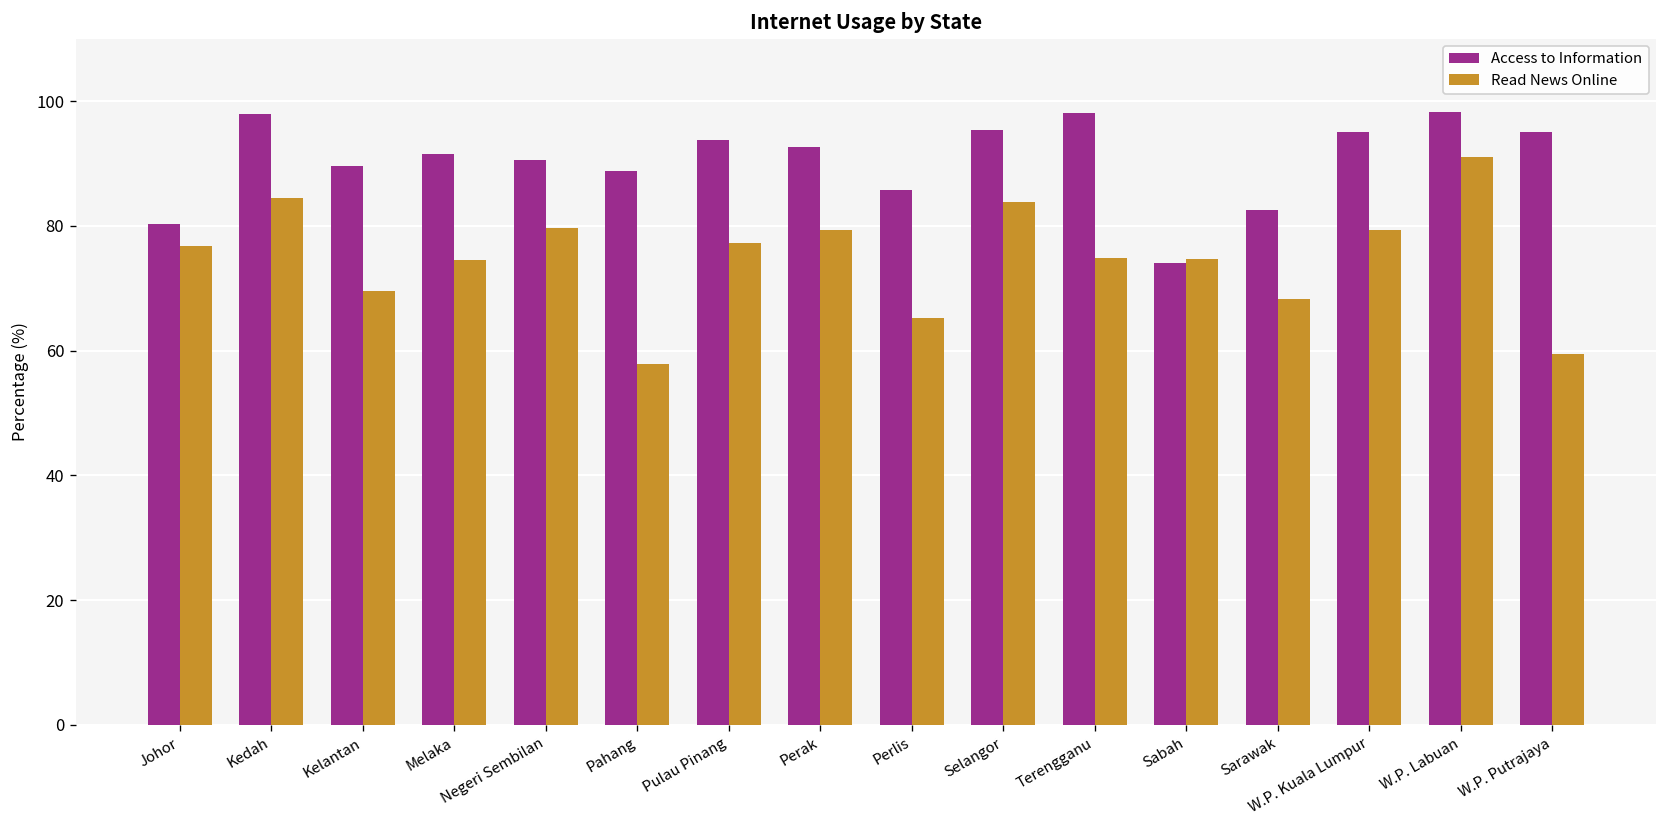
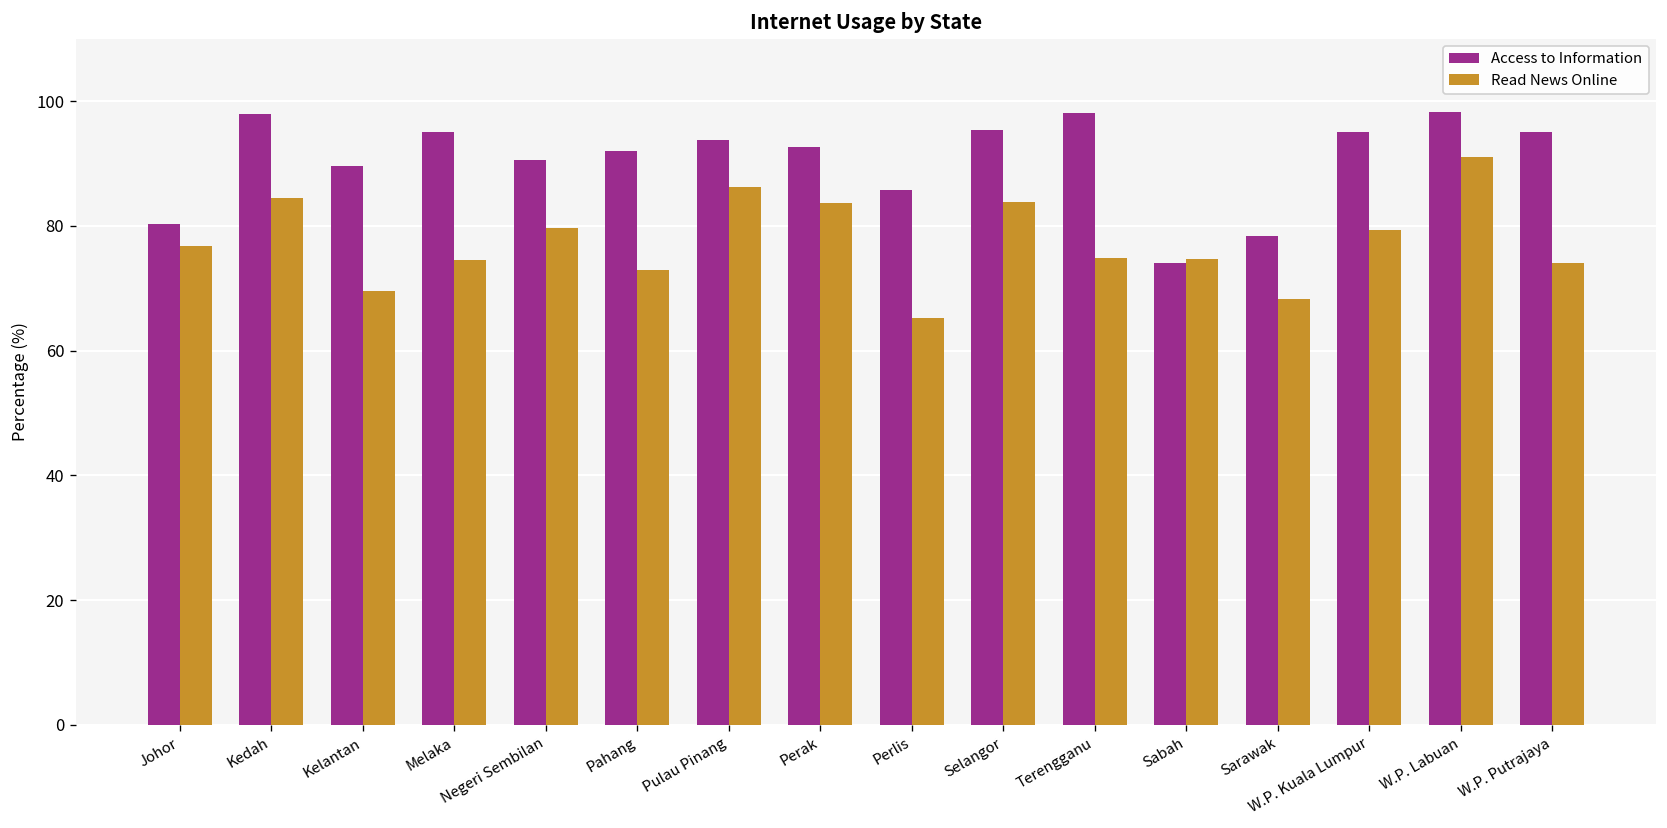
Access to Information, Melaka: 92 -> 95
Access to Information, Pahang: 89 -> 92
Read News Online, Pahang: 58 -> 73
Read News Online, Pulau Pinang: 77 -> 86
Read News Online, Perak: 79 -> 84
Access to Information, Sarawak: 83 -> 78
Read News Online, W.P. Putrajaya: 59 -> 74
